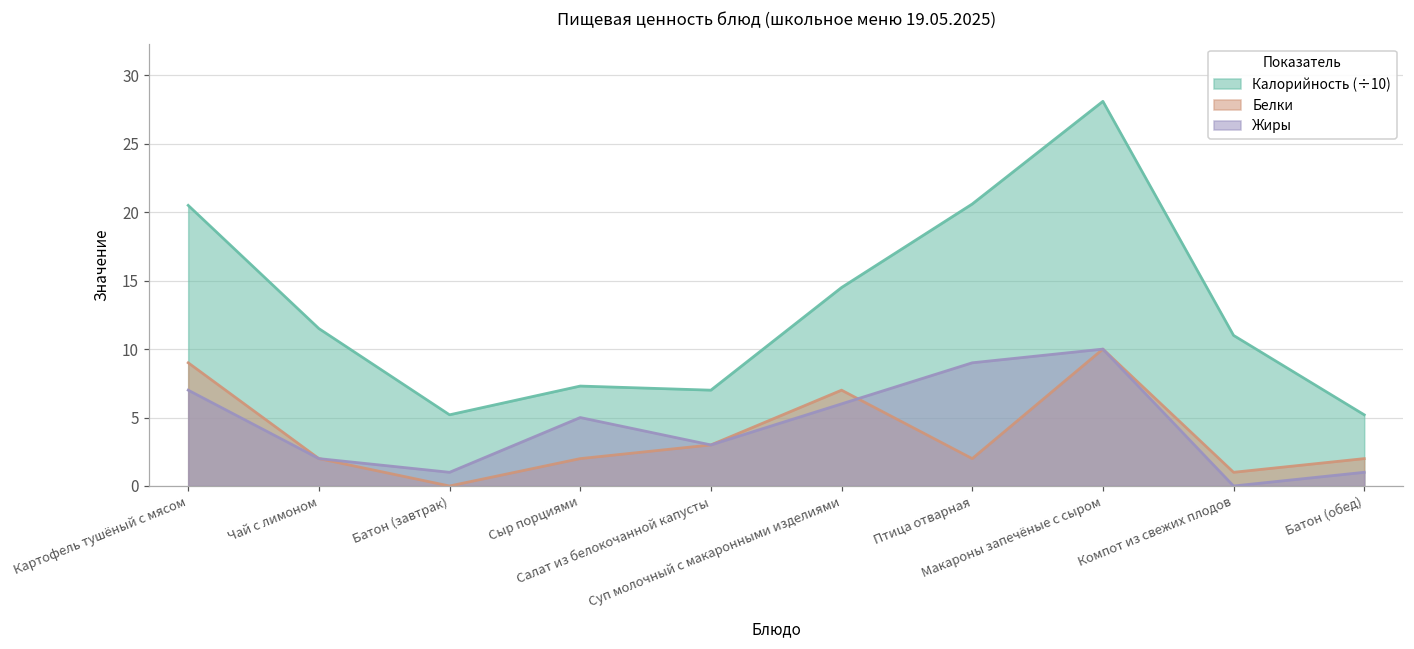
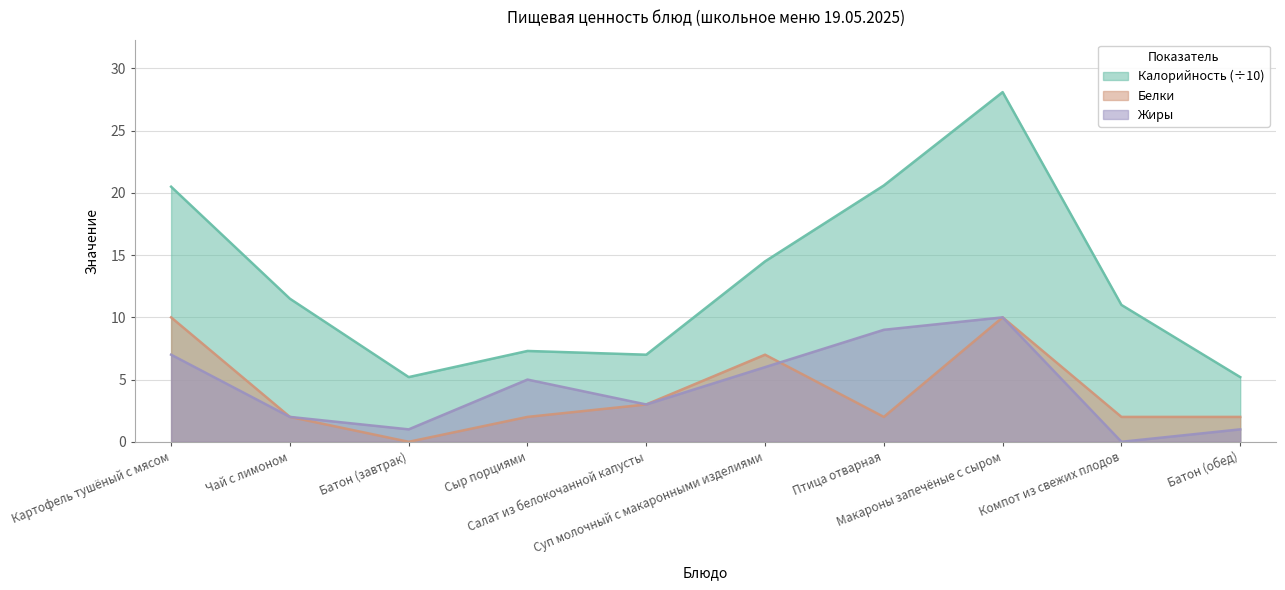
Белки, Картофель тушёный с мясом: 9 -> 10
Белки, Компот из свежих плодов: 1 -> 2
